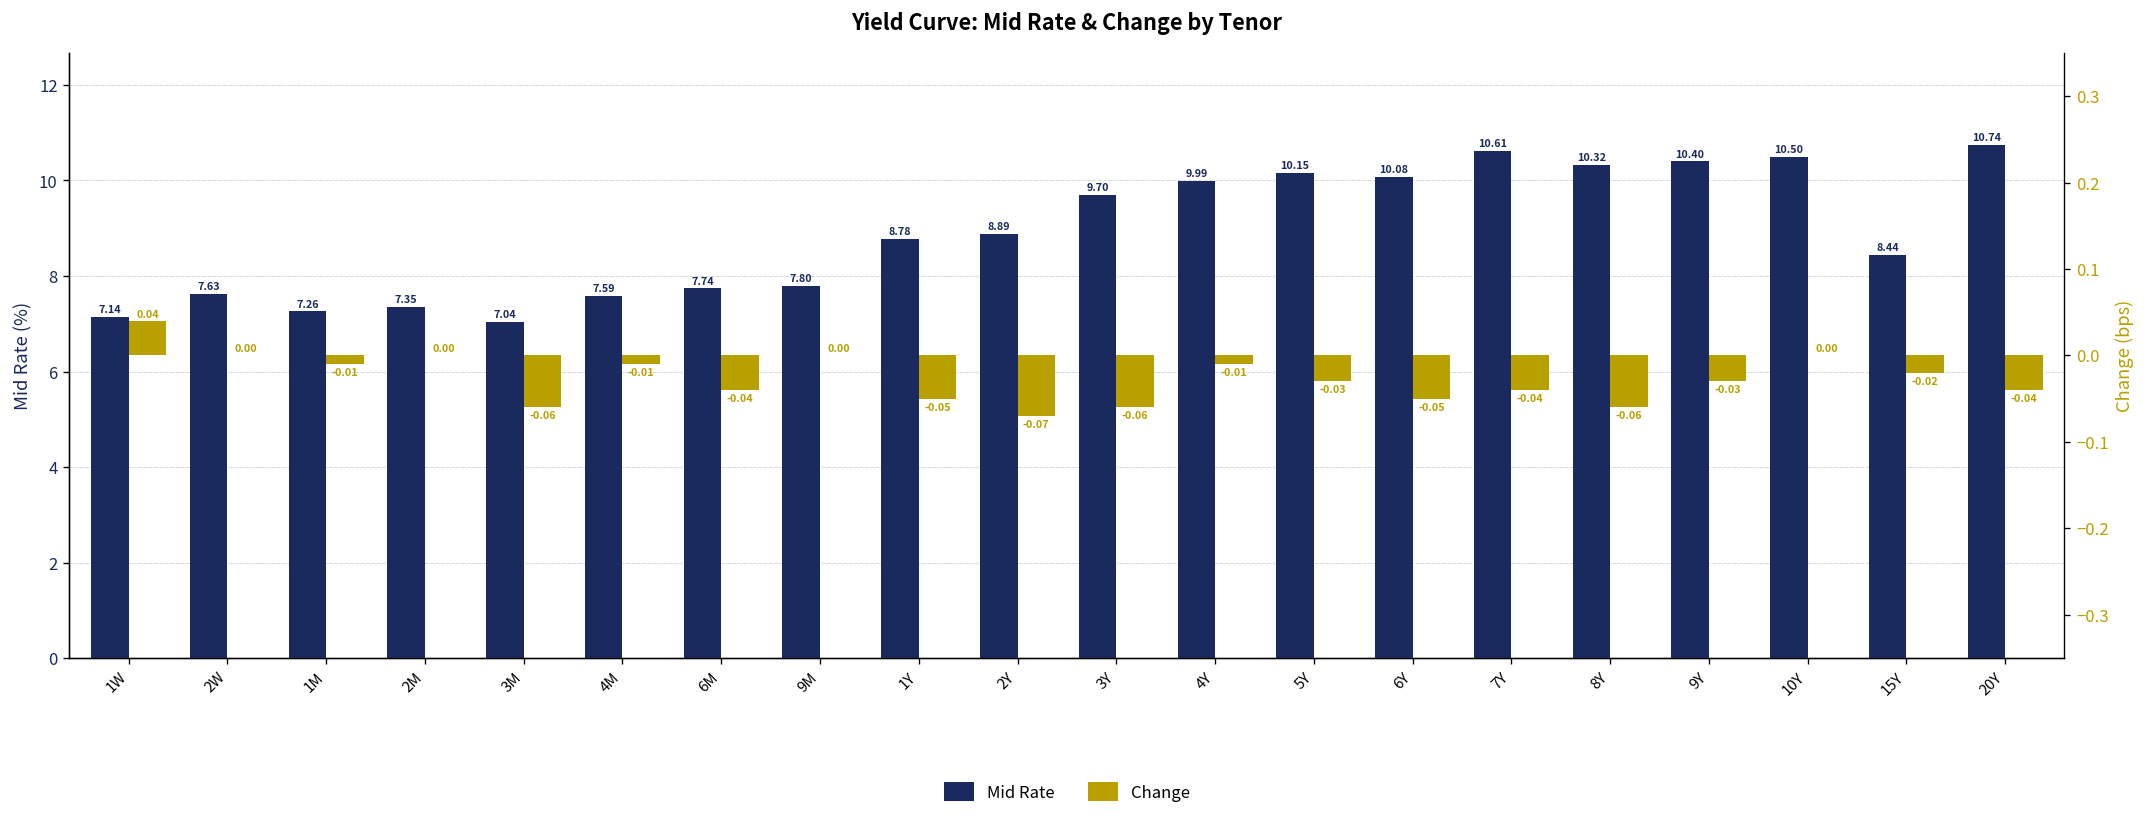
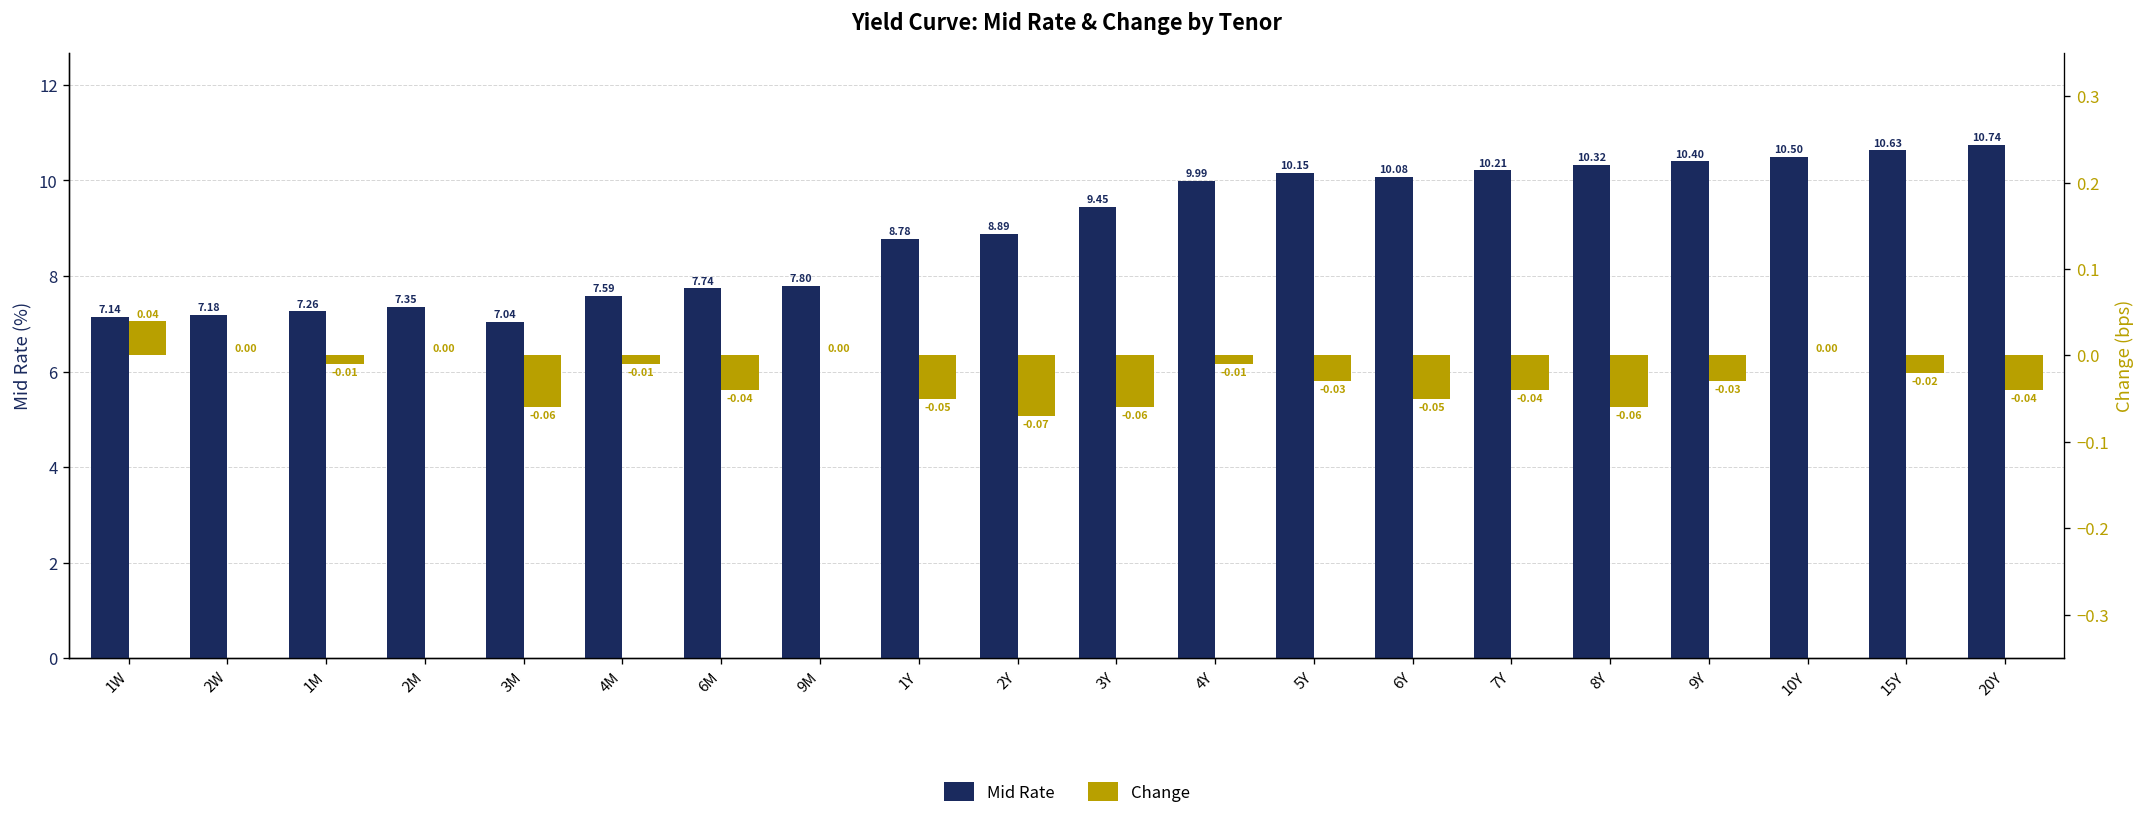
Mid Rate, 2W: 7.63 -> 7.18
Mid Rate, 3Y: 9.70 -> 9.45
Mid Rate, 7Y: 10.61 -> 10.21
Mid Rate, 15Y: 8.44 -> 10.63
